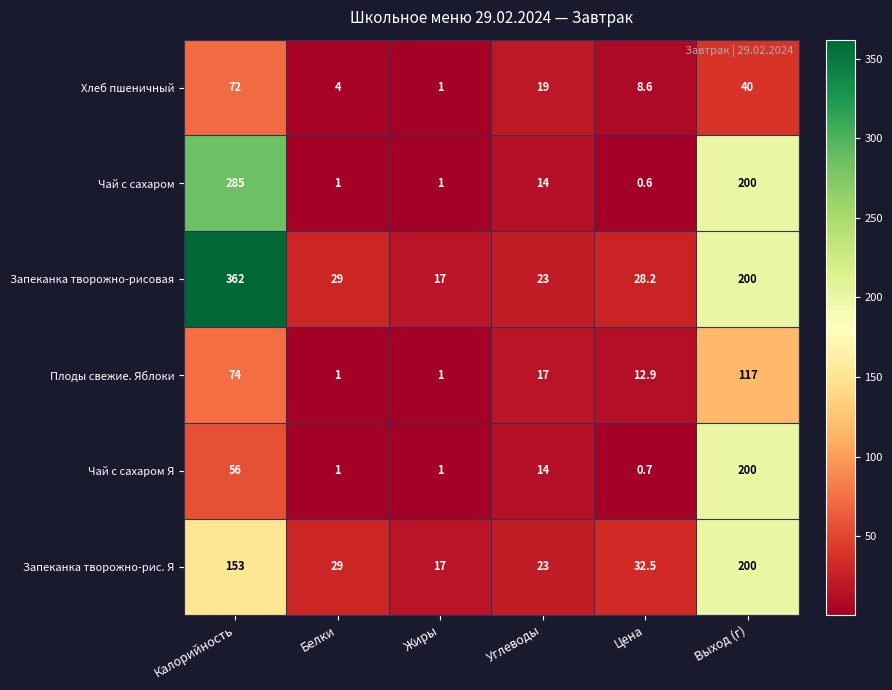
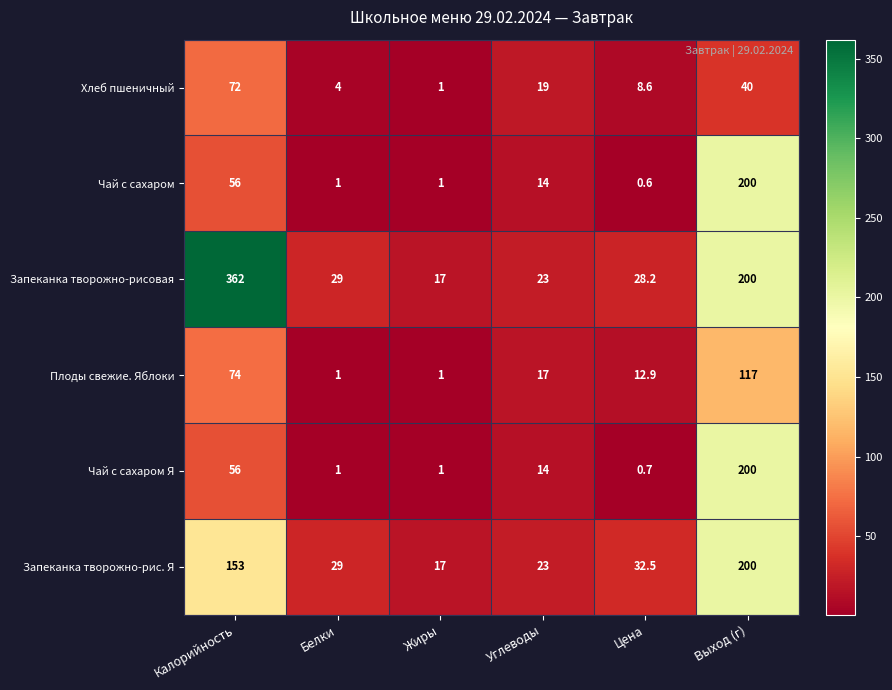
Чай с сахаром, Калорийность: 285 -> 56
